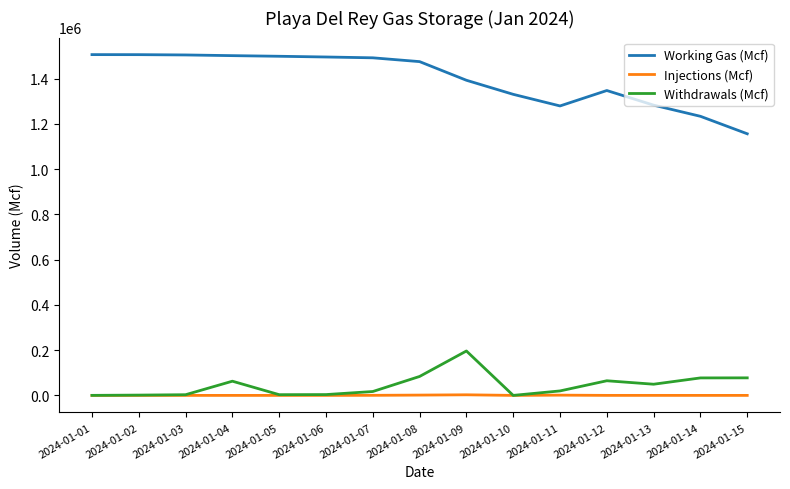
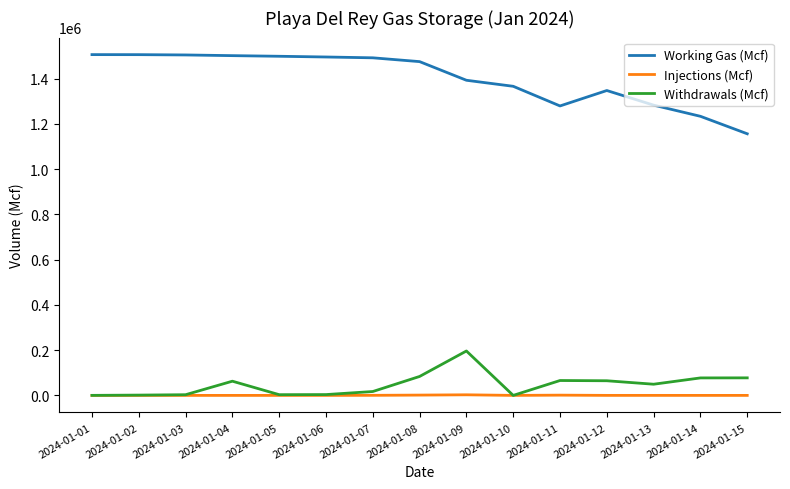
Working Gas (Mcf), 2024-01-10: 1330000 -> 1370000
Withdrawals (Mcf), 2024-01-11: 20000 -> 70000
